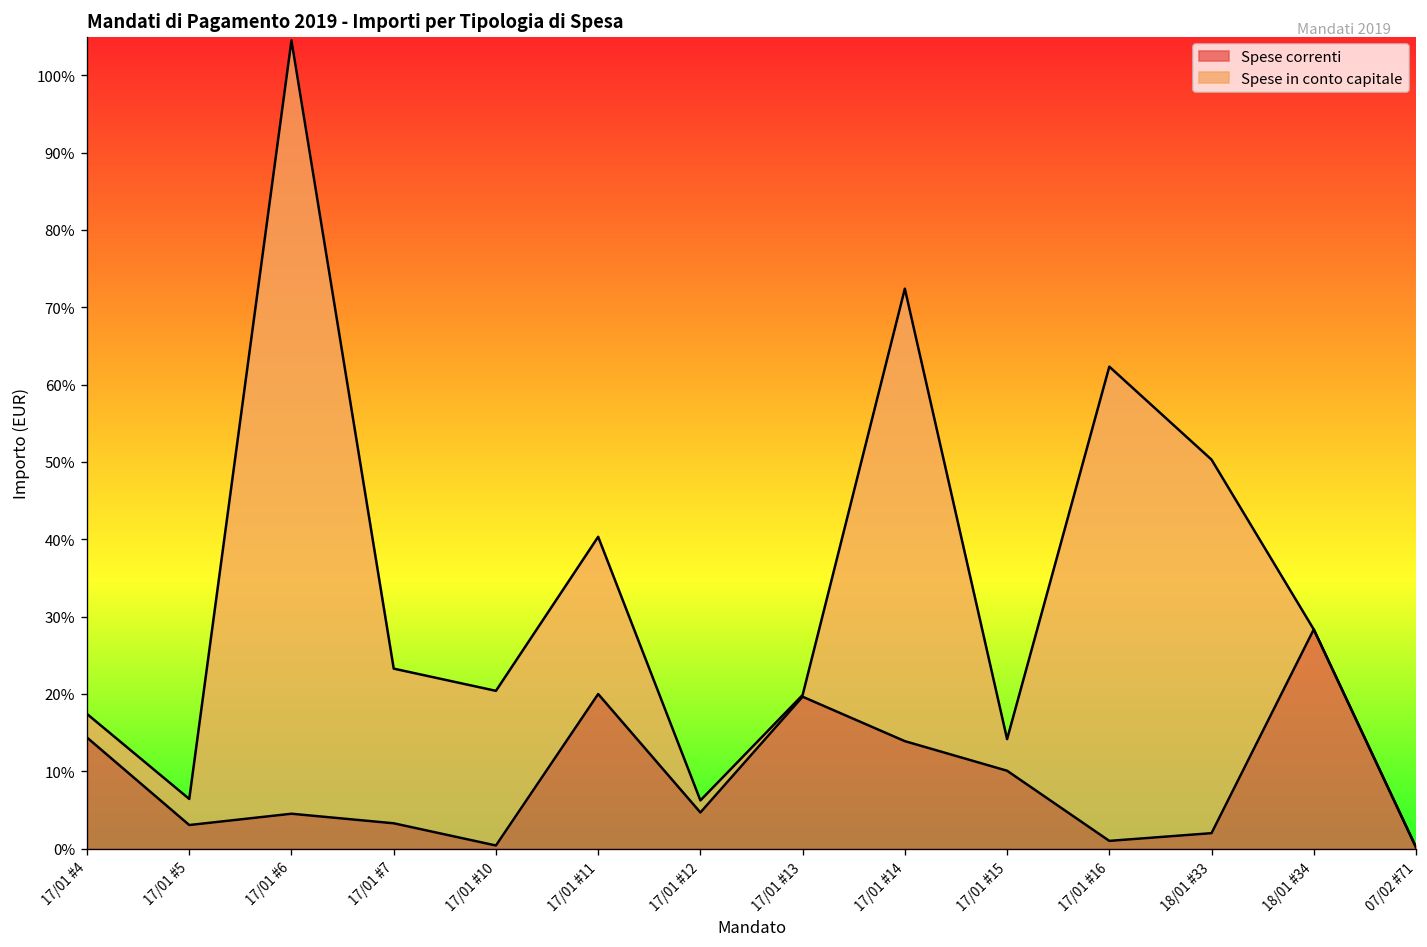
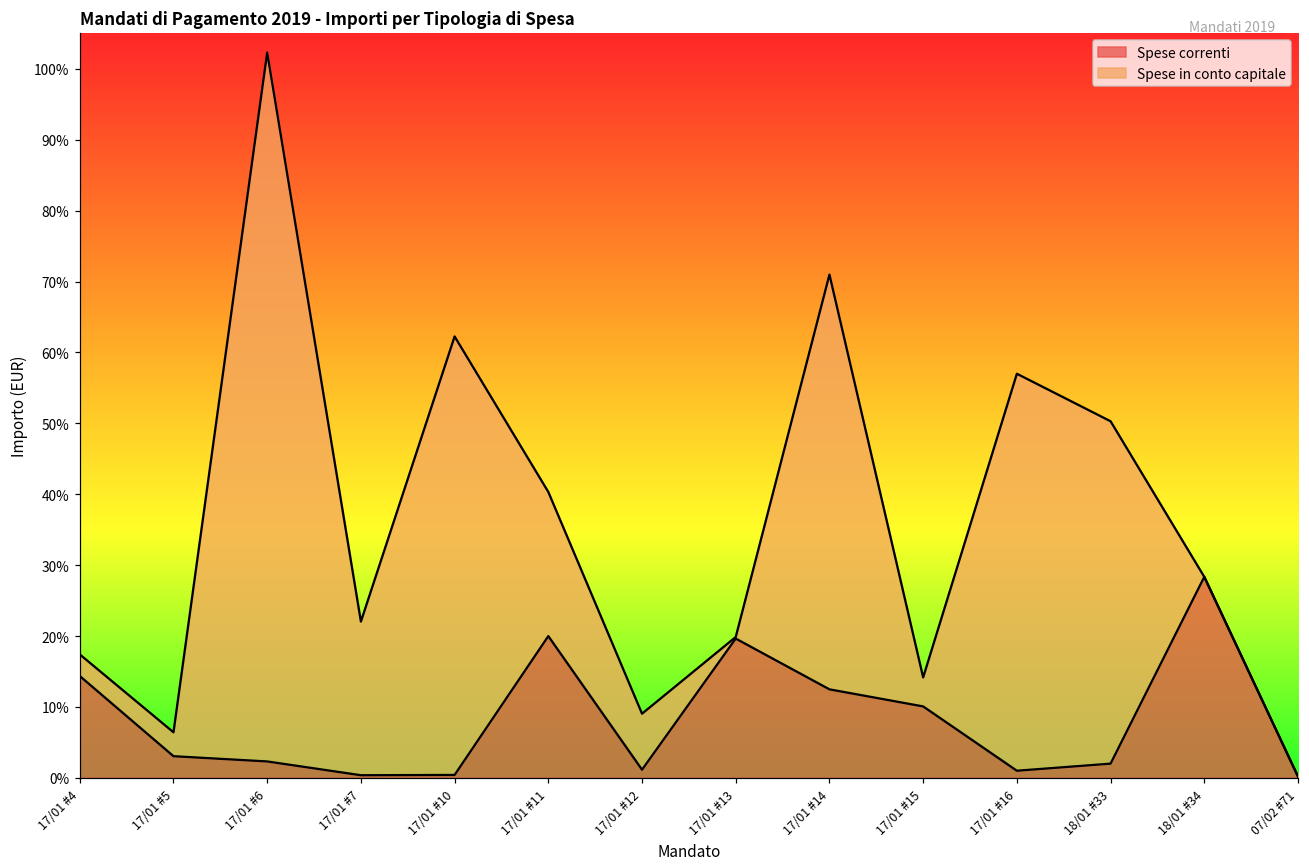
Spese correnti, 17/01 #6: 5% -> 2%
Spese correnti, 17/01 #7: 3% -> 0%
Spese in conto capitale, 17/01 #7: 20% -> 22%
Spese in conto capitale, 17/01 #10: 20% -> 62%
Spese correnti, 17/01 #12: 5% -> 1%
Spese in conto capitale, 17/01 #12: 2% -> 8%
Spese correnti, 17/01 #14: 14% -> 12%
Spese in conto capitale, 17/01 #16: 61% -> 56%
